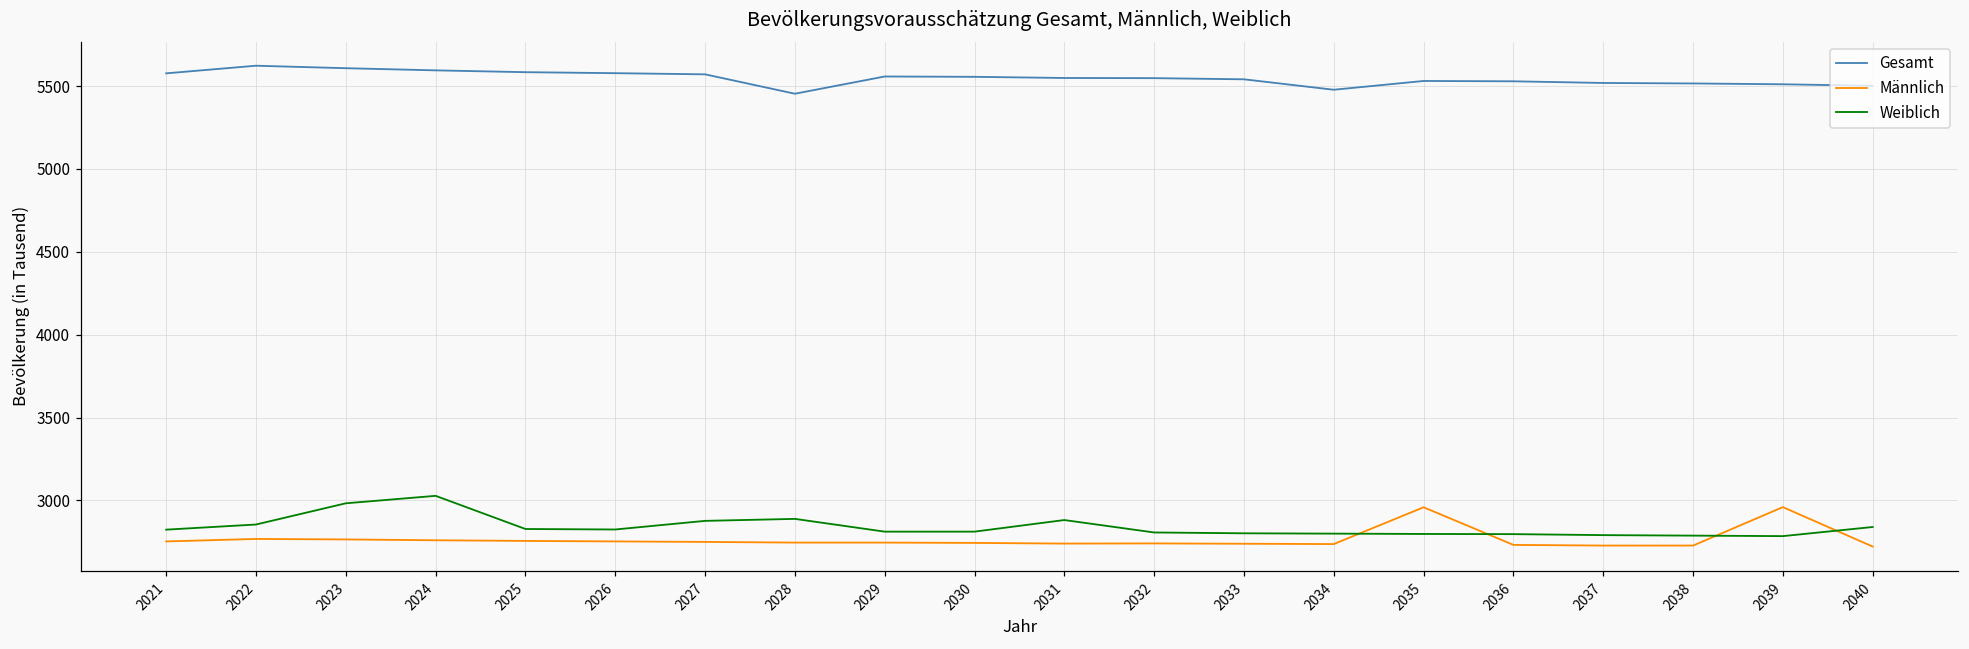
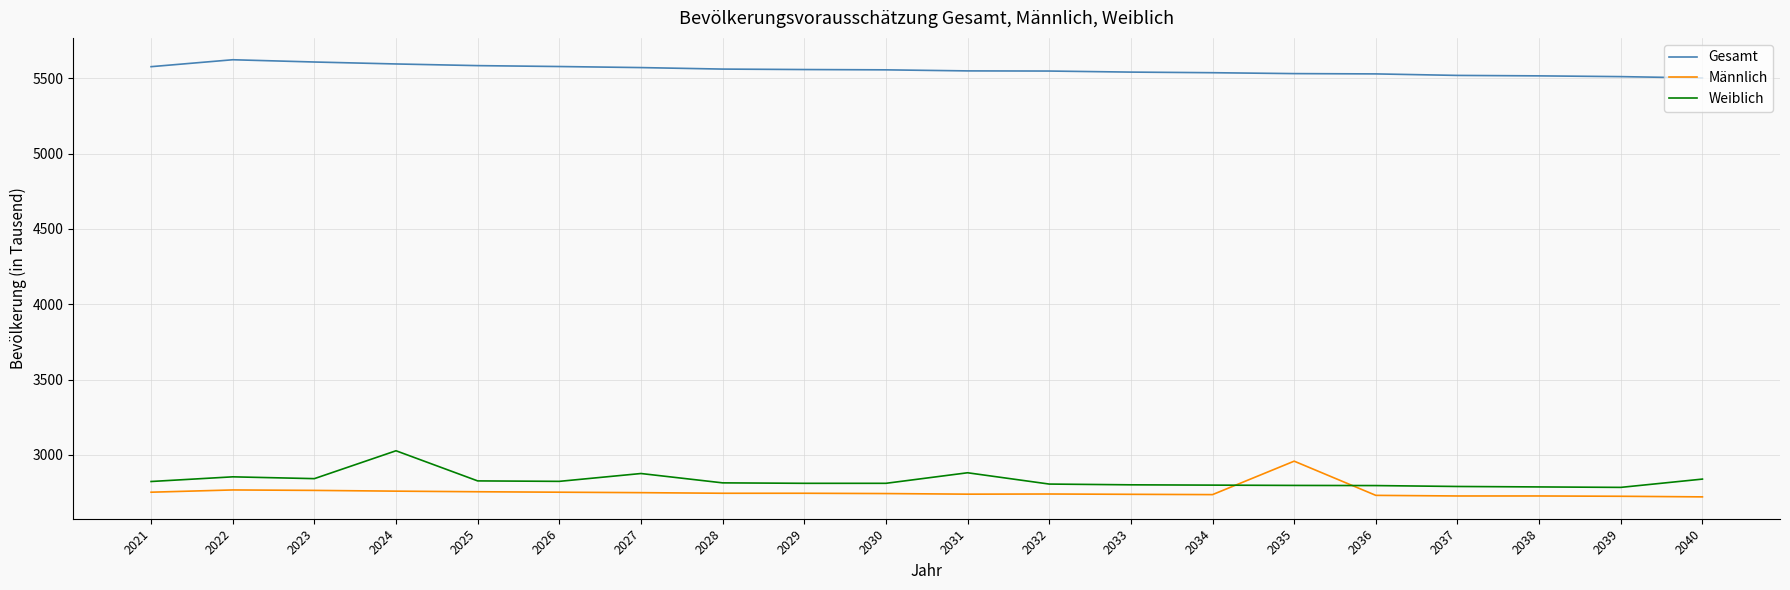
Weiblich, 2023: 2980 -> 2840
Gesamt, 2028: 5450 -> 5560
Weiblich, 2028: 2890 -> 2820
Gesamt, 2034: 5480 -> 5540
Männlich, 2039: 2960 -> 2730
